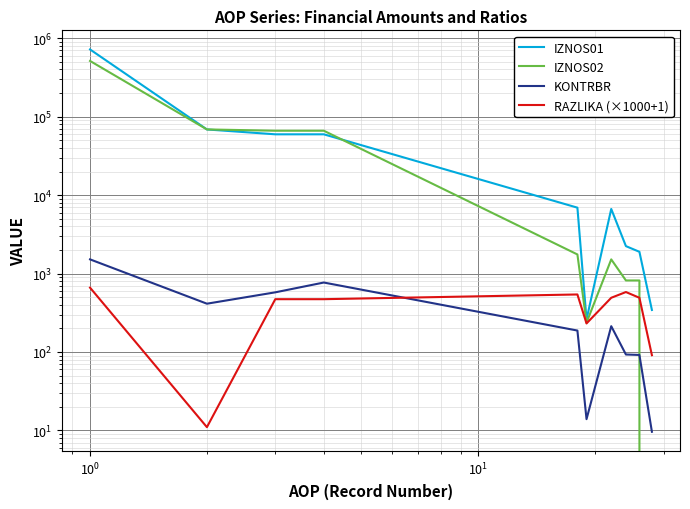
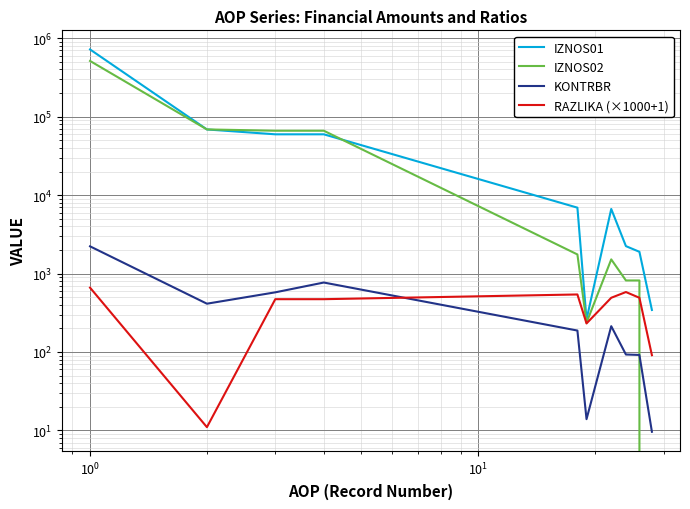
KONTRBR, 10^0: 1500 -> 2200
